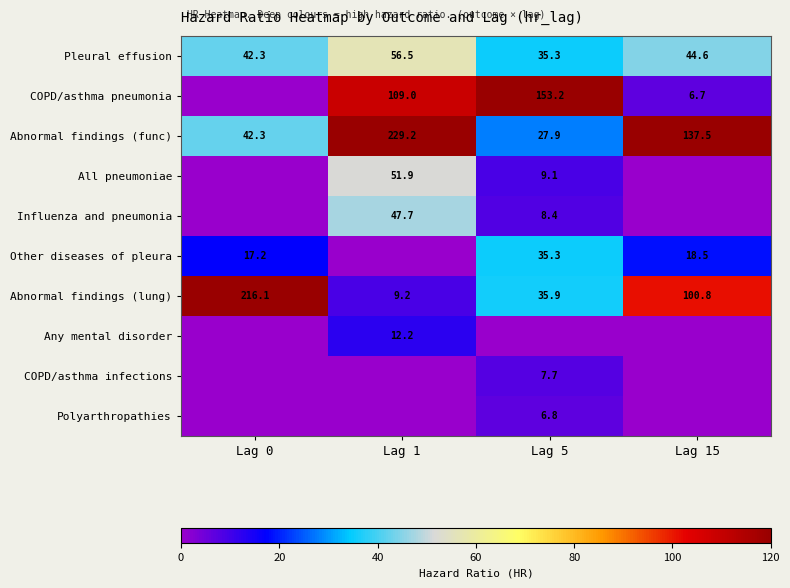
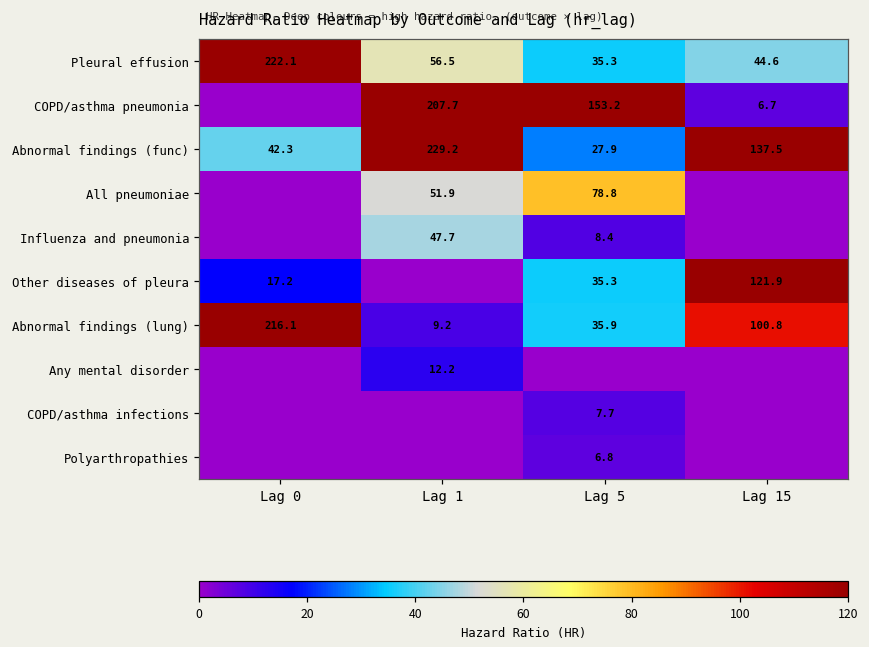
Pleural effusion, Lag 0: 42.3 -> 222.1
COPD/asthma pneumonia, Lag 1: 109.0 -> 207.7
All pneumoniae, Lag 5: 9.1 -> 78.8
Other diseases of pleura, Lag 15: 18.5 -> 121.9
